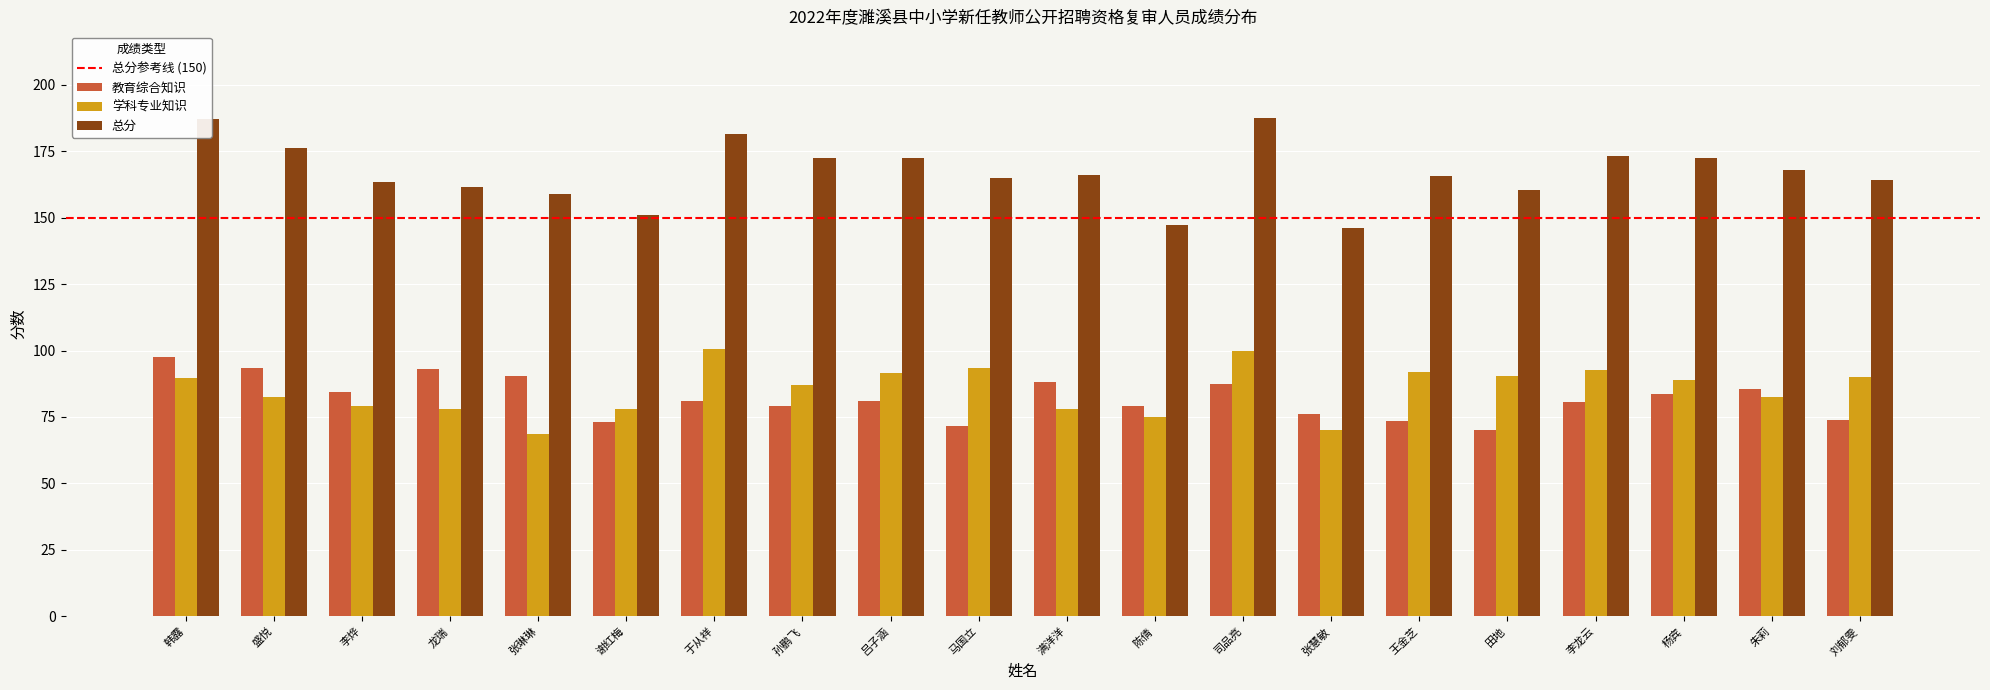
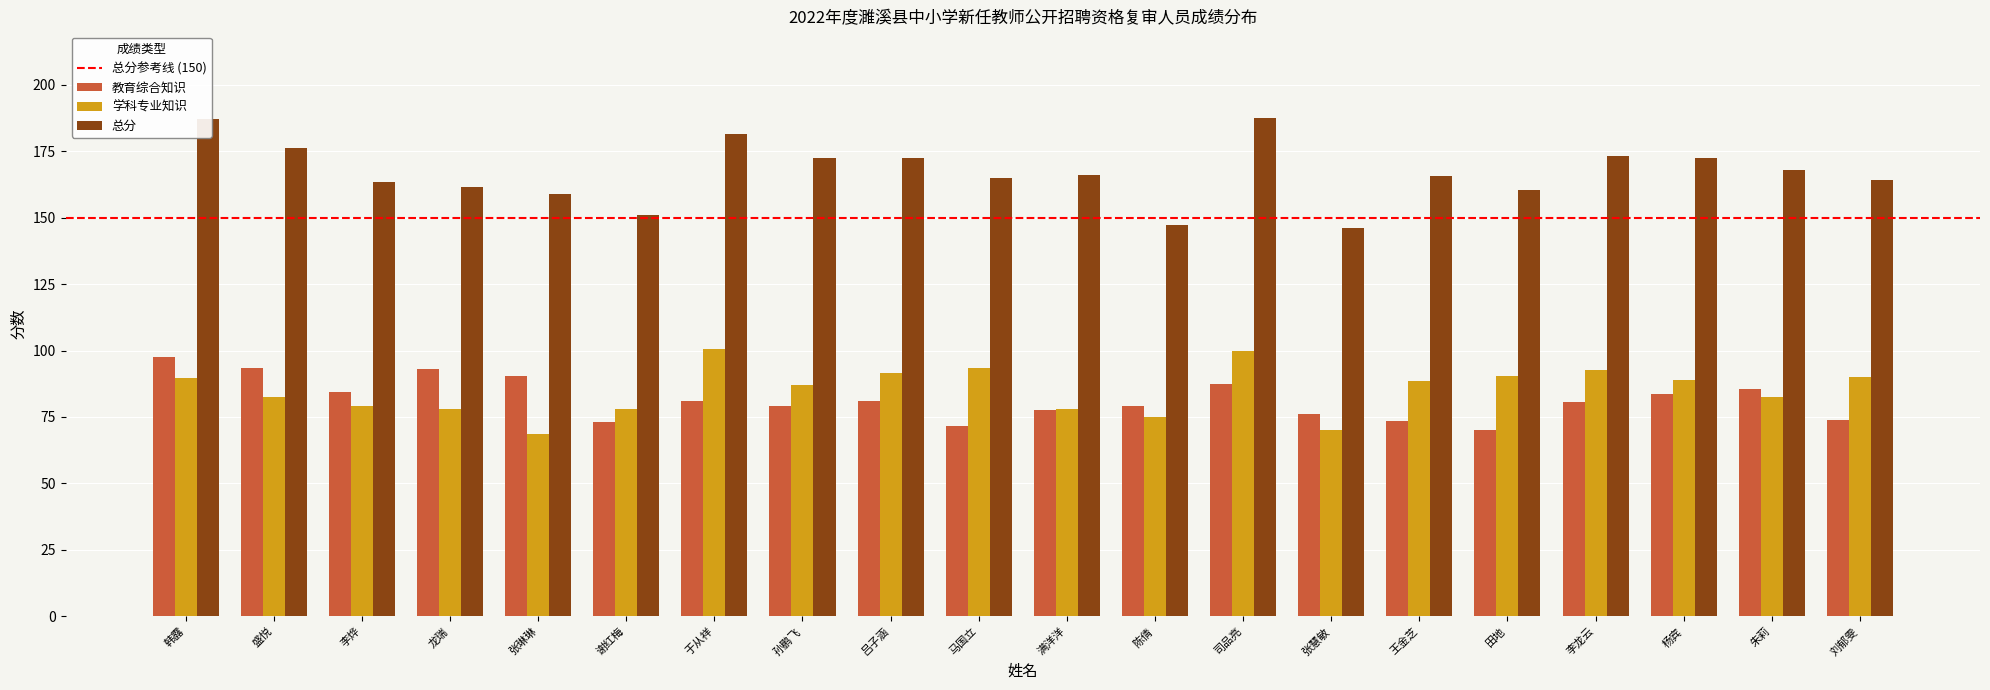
教育综合知识, 满洋洋: 88 -> 78
学科专业知识, 王金芝: 92 -> 89
